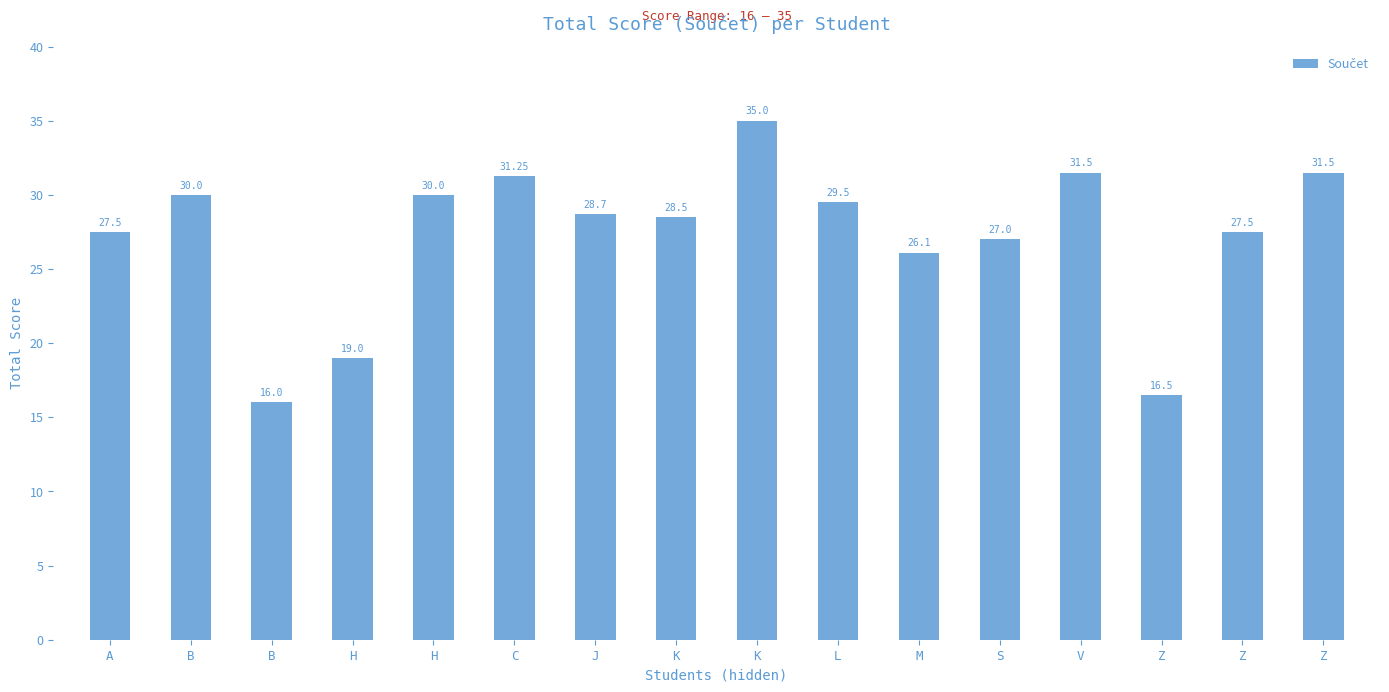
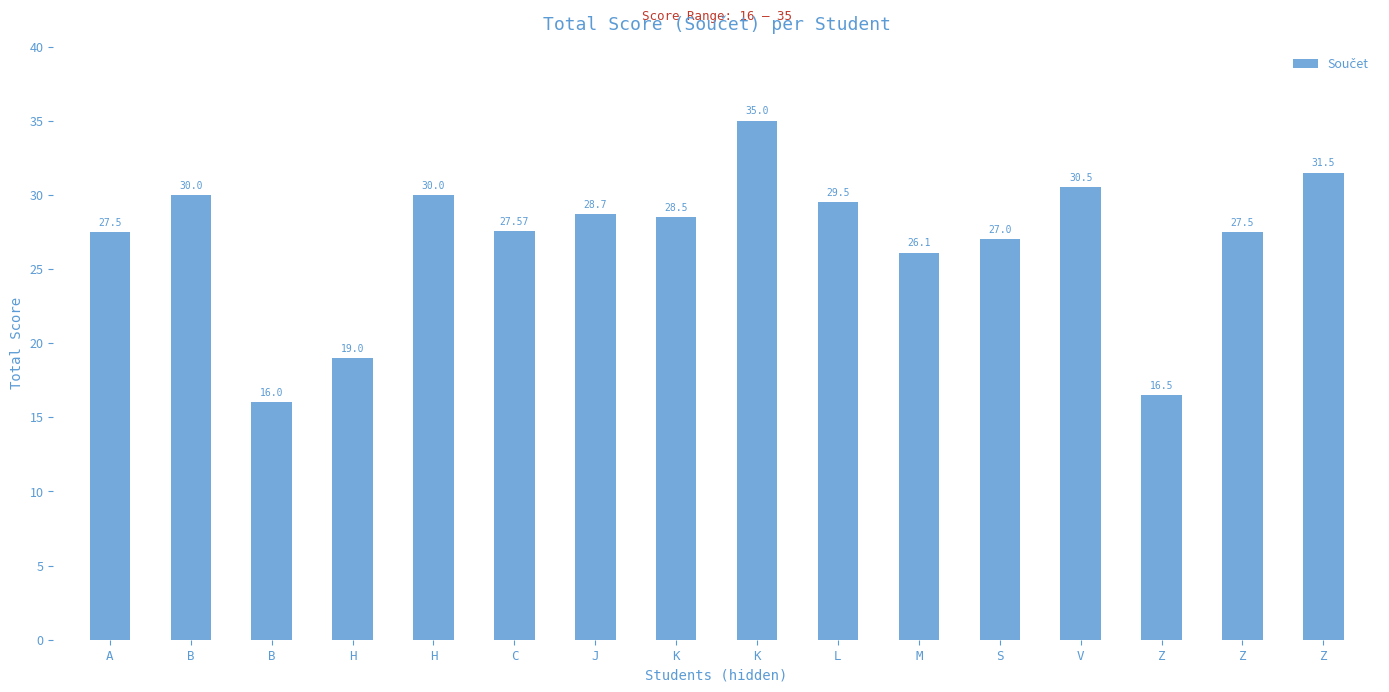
C: 31.25 -> 27.57
V: 31.5 -> 30.5
